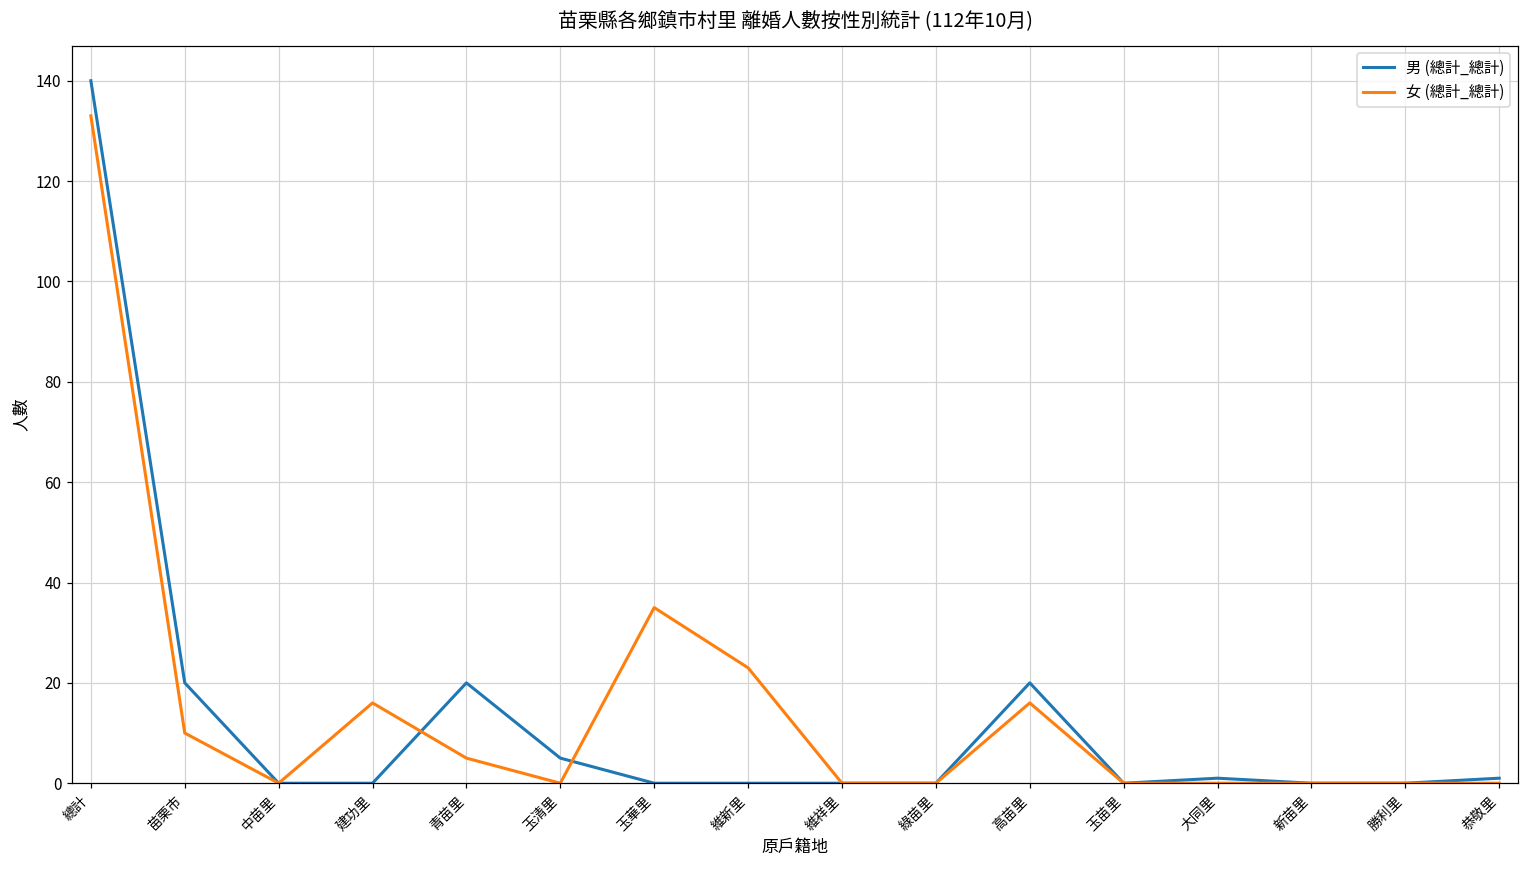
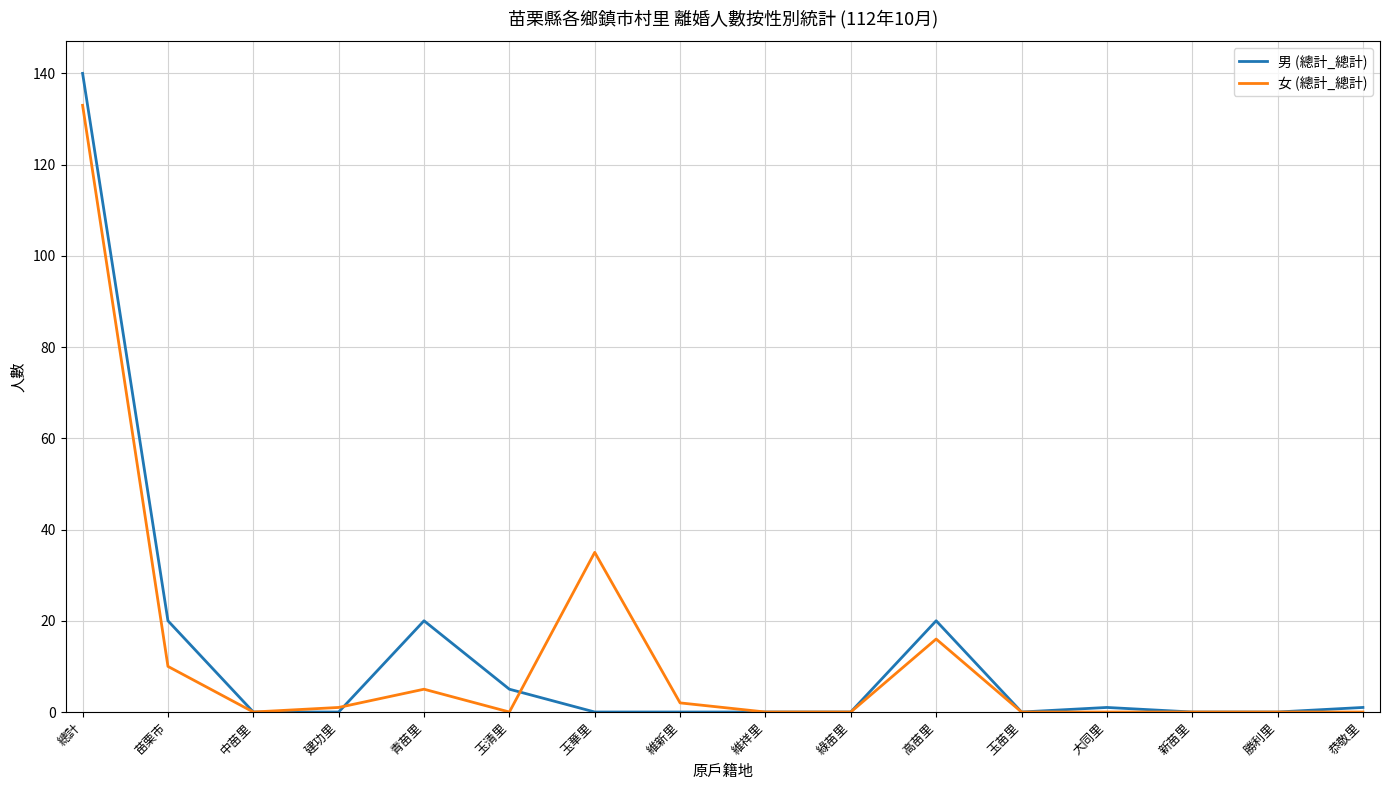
女 (總計_總計), 建功里: 16 -> 1
女 (總計_總計), 維新里: 23 -> 2
